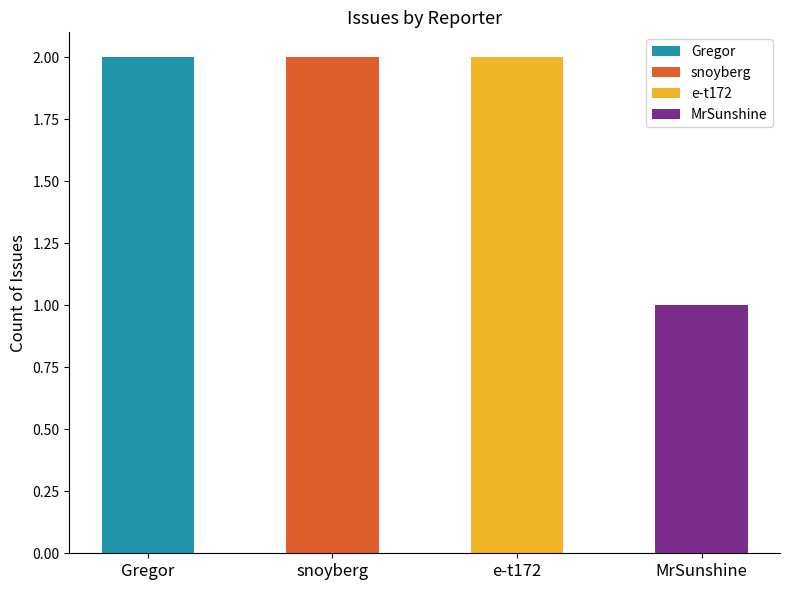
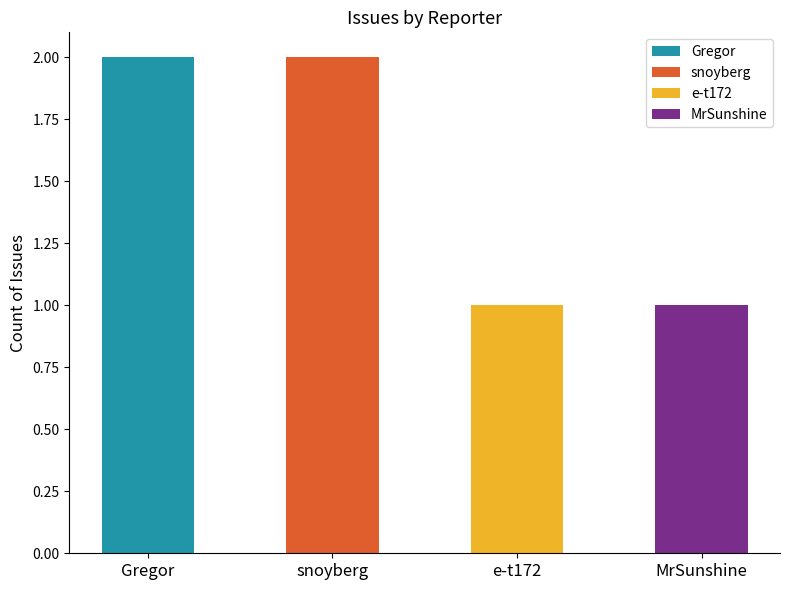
e-t172: 2 -> 1
